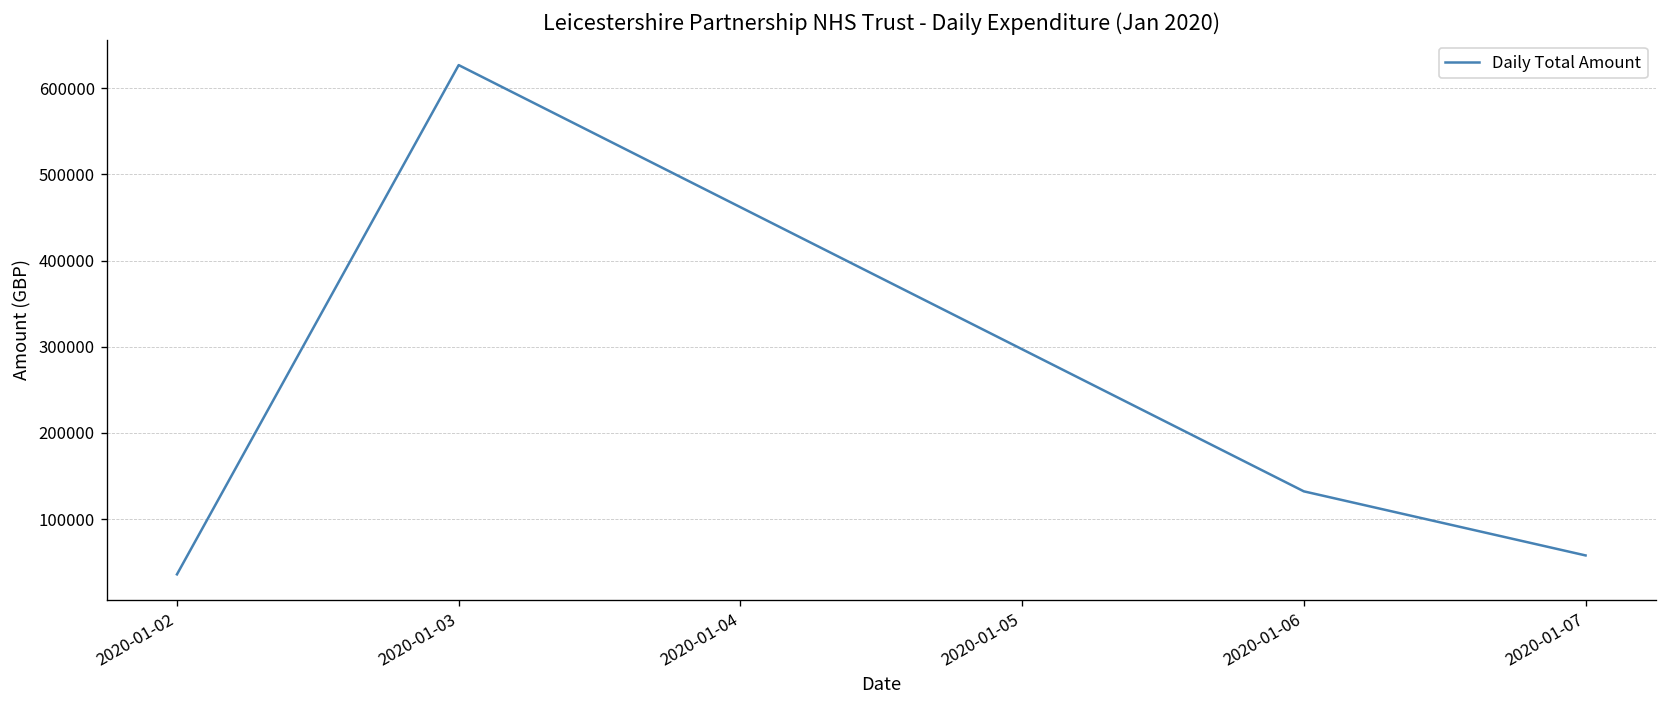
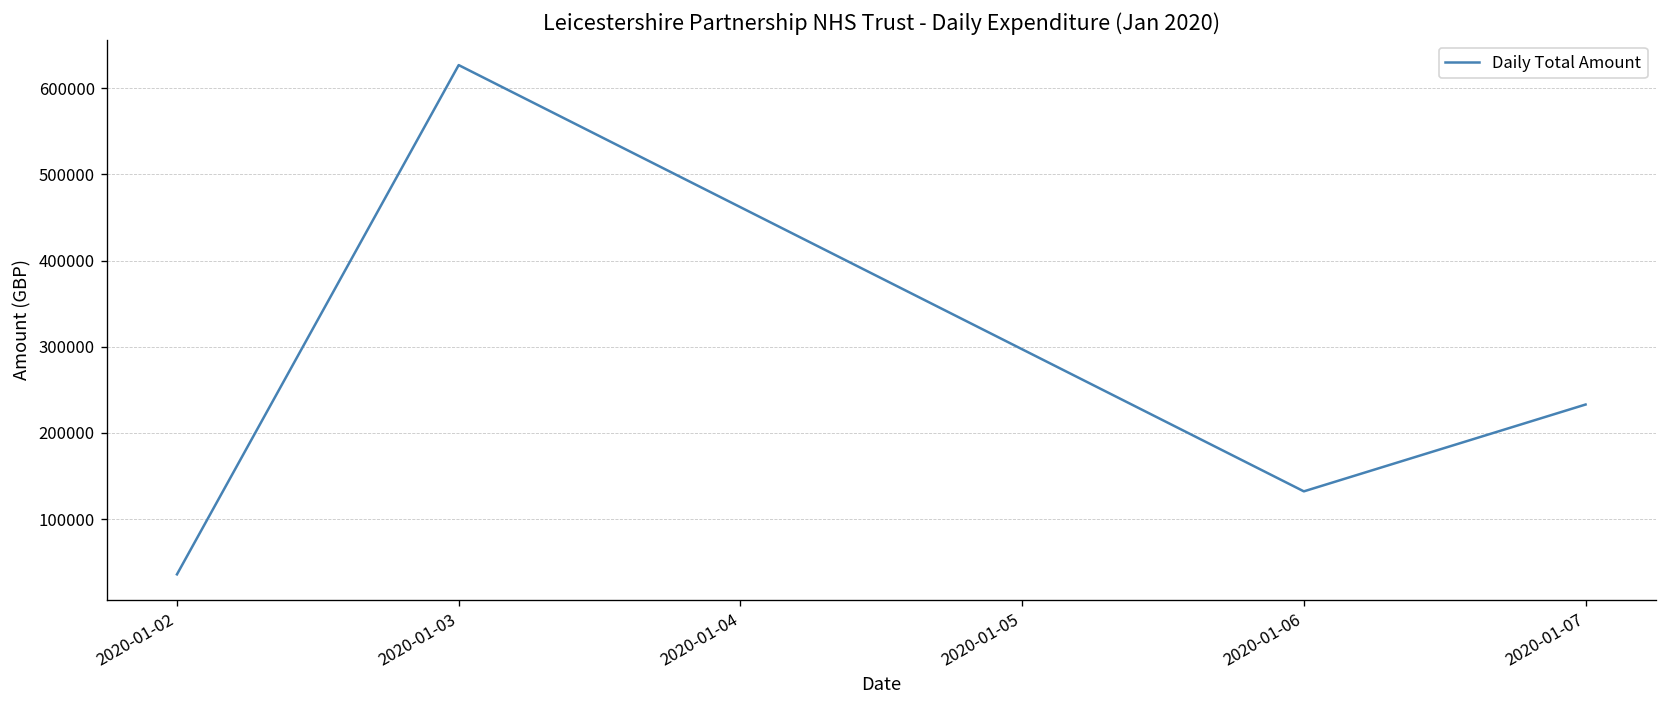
2020-01-07: 60000 -> 230000
